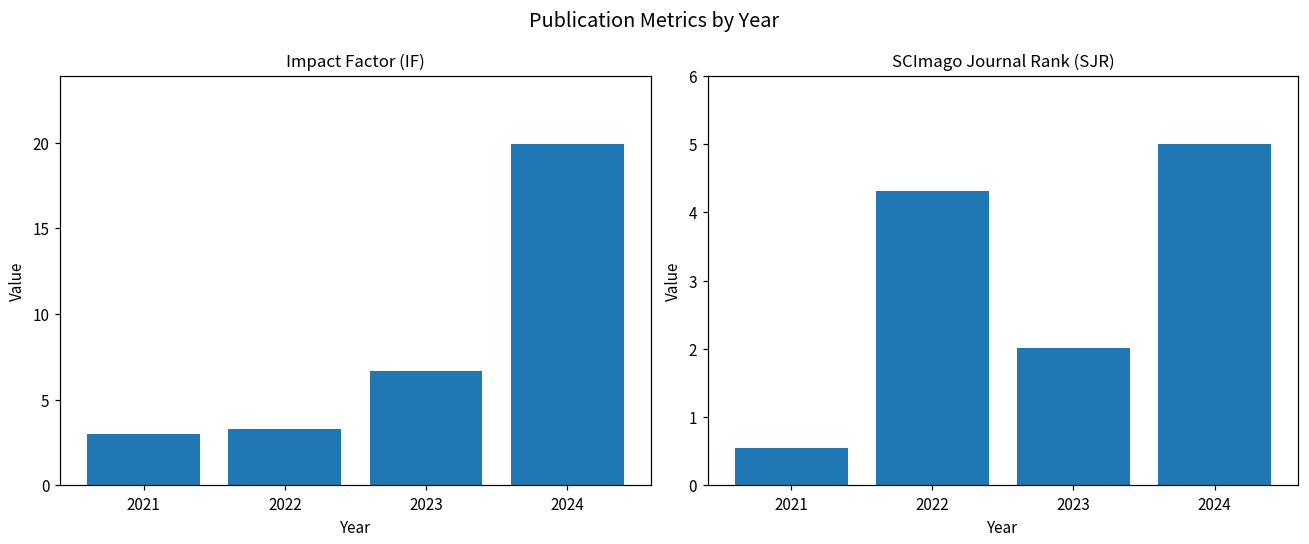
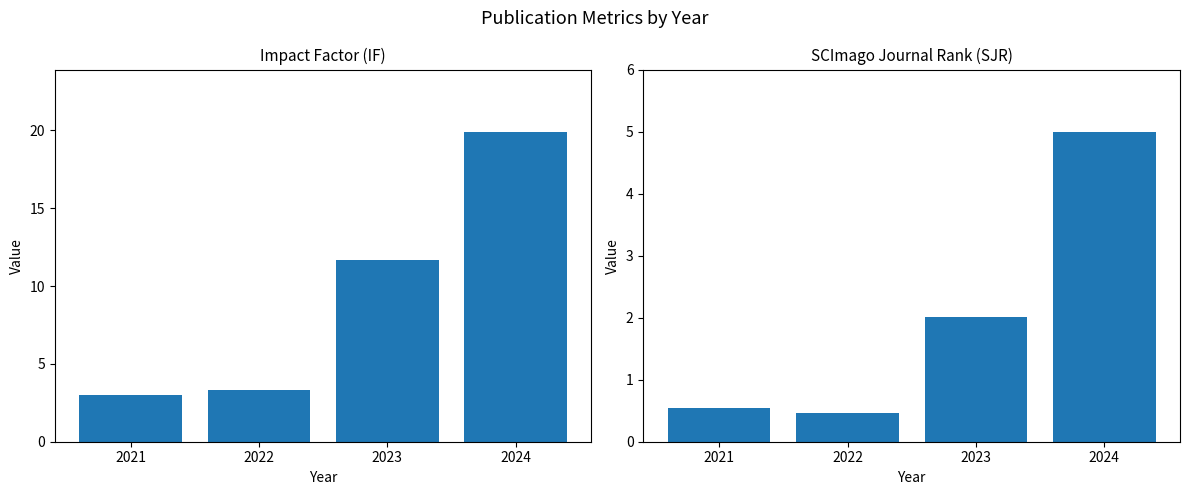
Impact Factor (IF), 2023: 6.7 -> 11.7
SCImago Journal Rank (SJR), 2022: 4.3 -> 0.5
